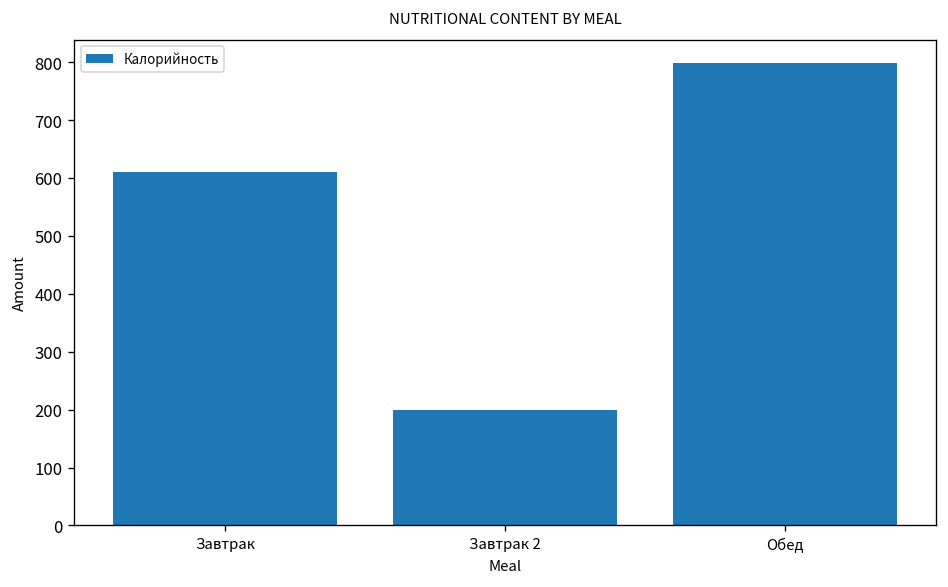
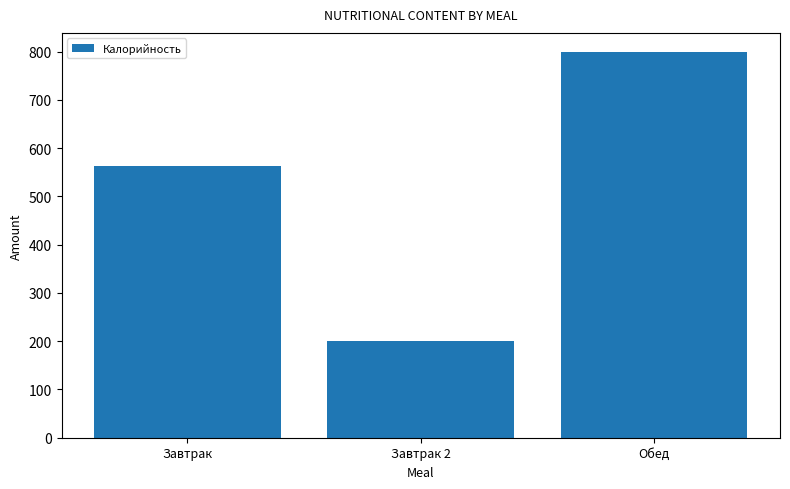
Завтрак: 610 -> 560
